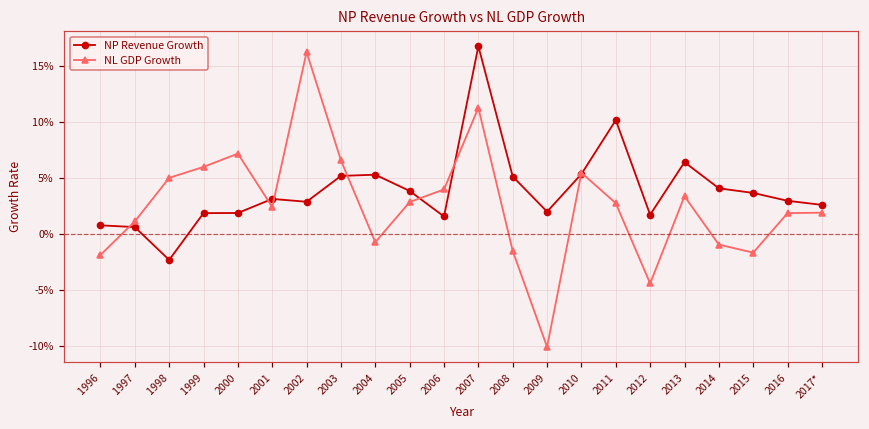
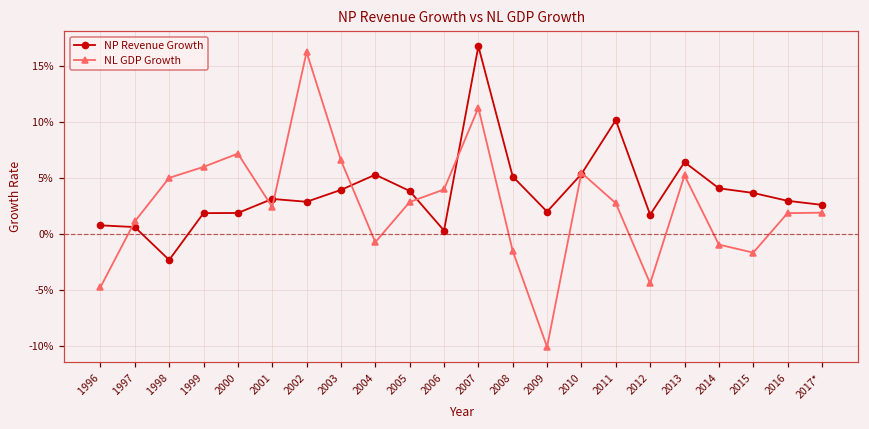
NL GDP Growth, 1996: -1.9% -> -4.7%
NP Revenue Growth, 2003: 5.2% -> 3.9%
NP Revenue Growth, 2006: 1.6% -> 0.3%
NL GDP Growth, 2013: 3.4% -> 5.2%
